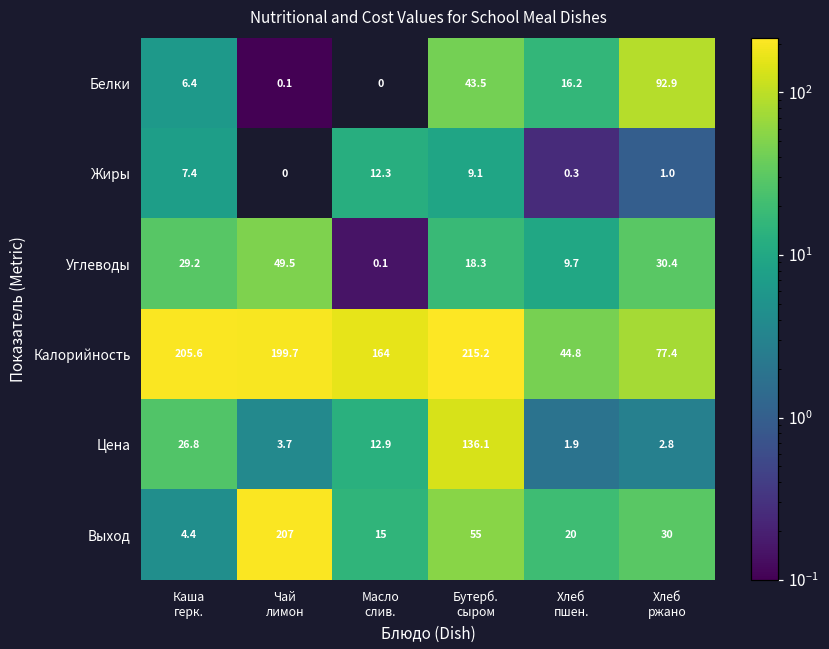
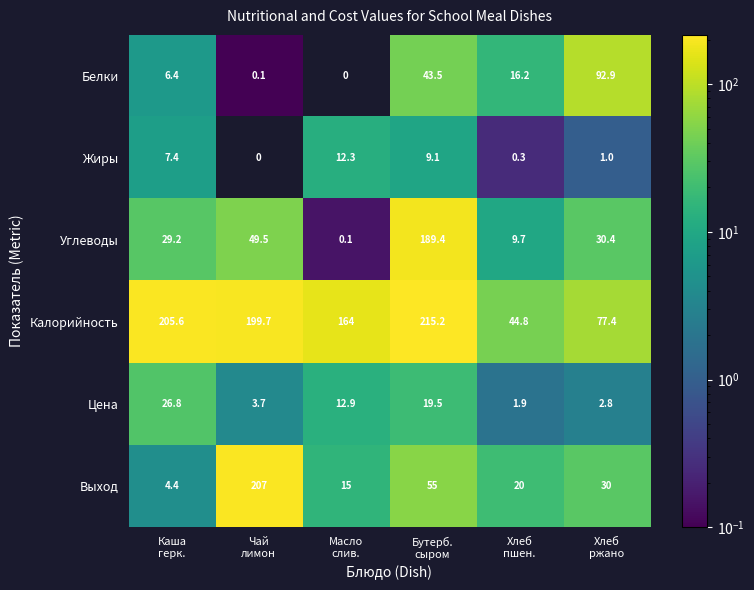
Углеводы, Бутерб. сыром: 18.3 -> 189.4
Цена, Бутерб. сыром: 136.1 -> 19.5
